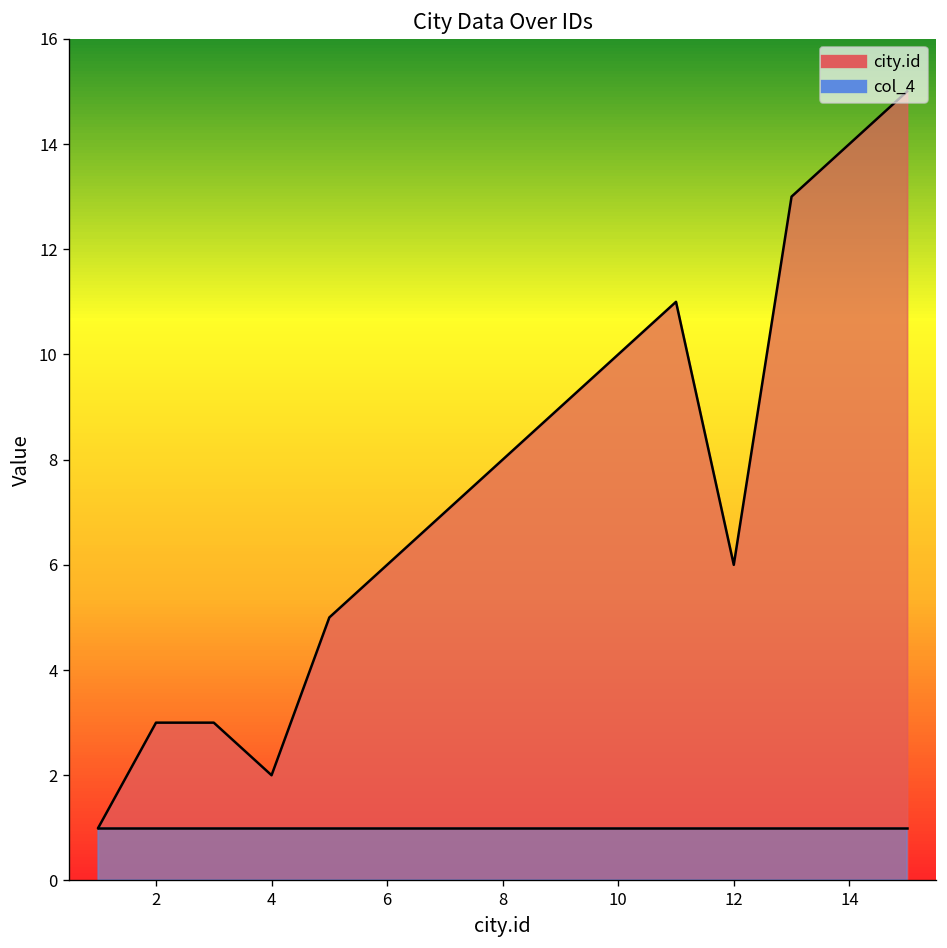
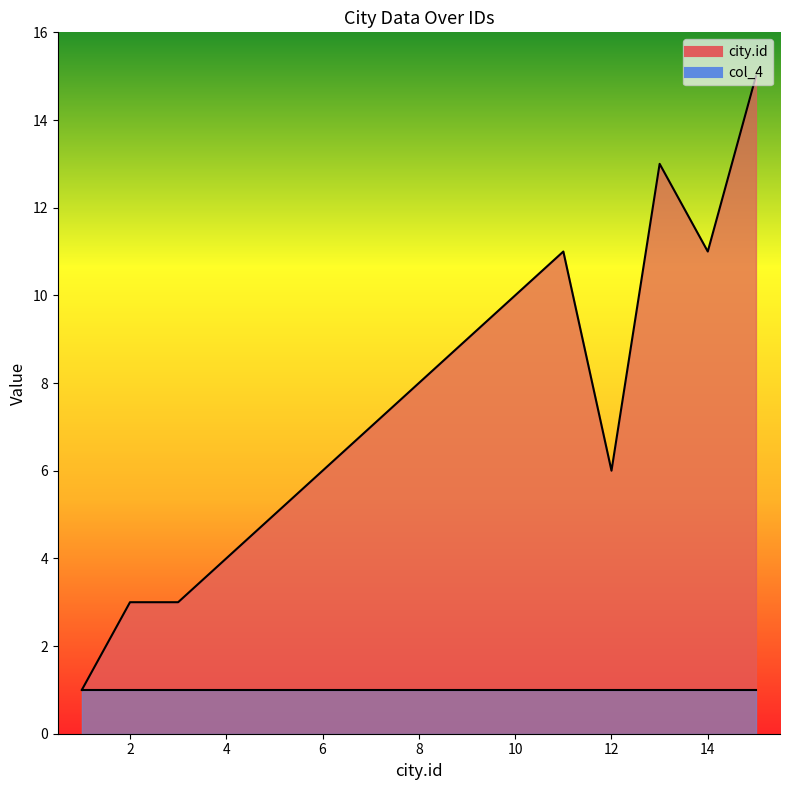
city.id, 4: 2 -> 4
city.id, 14: 14 -> 11
